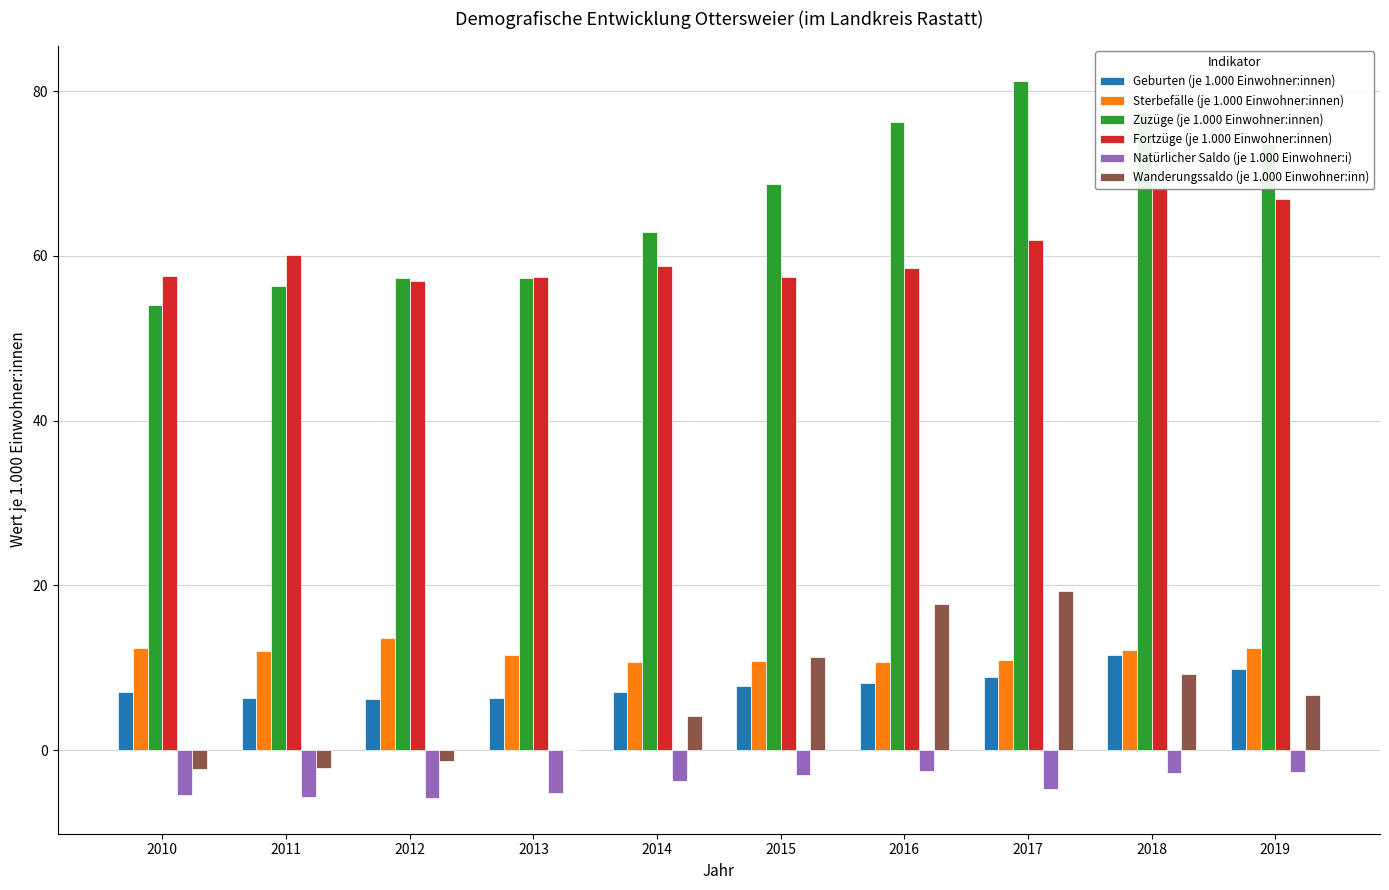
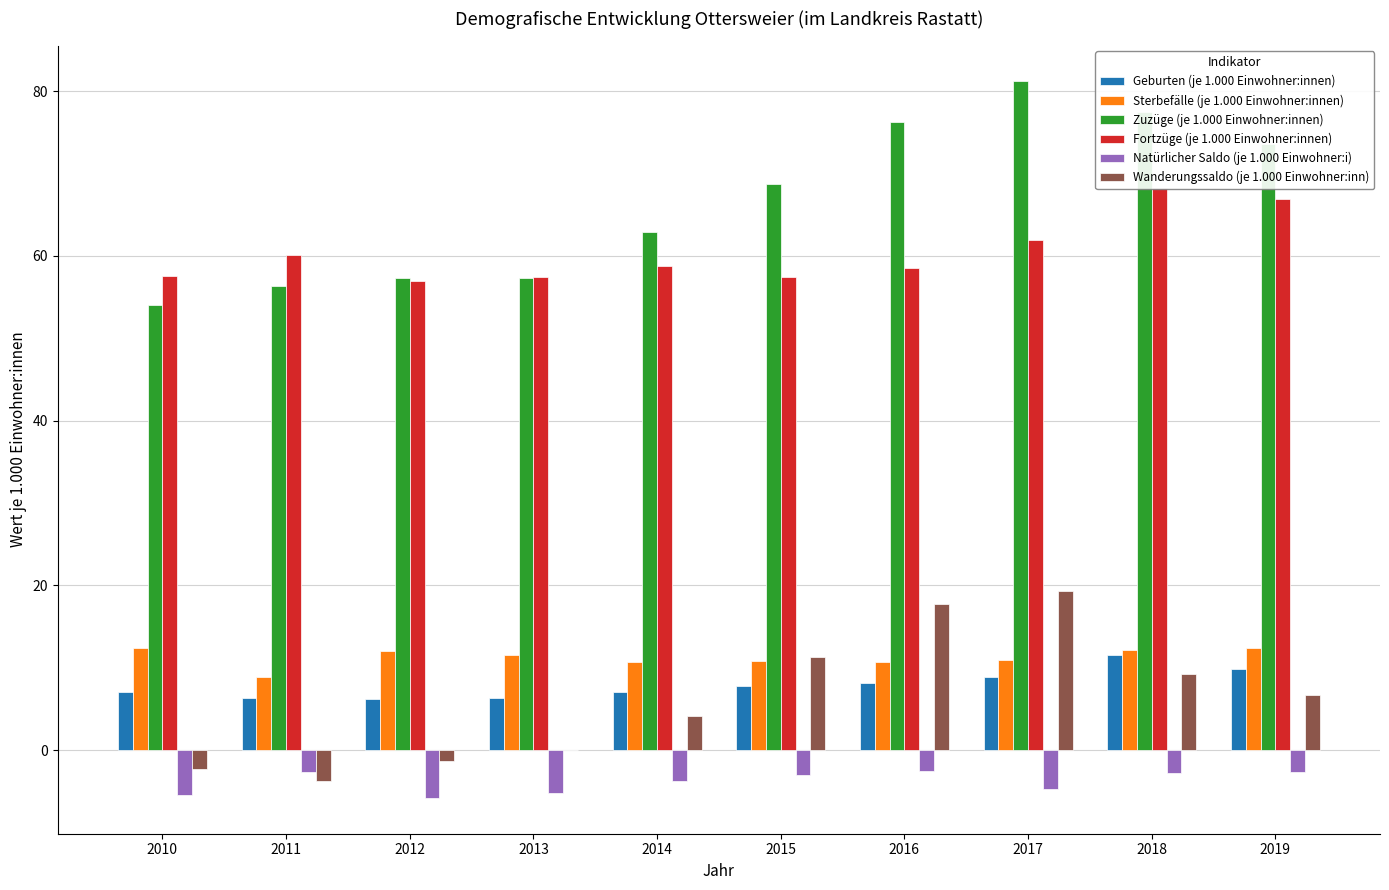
Sterbefälle (je 1.000 Einwohner:innen), 2011: 12 -> 9
Natürlicher Saldo (je 1.000 Einwohner:i), 2011: -6 -> -3
Wanderungssaldo (je 1.000 Einwohner:inn), 2011: -2 -> -4
Sterbefälle (je 1.000 Einwohner:innen), 2012: 14 -> 12
